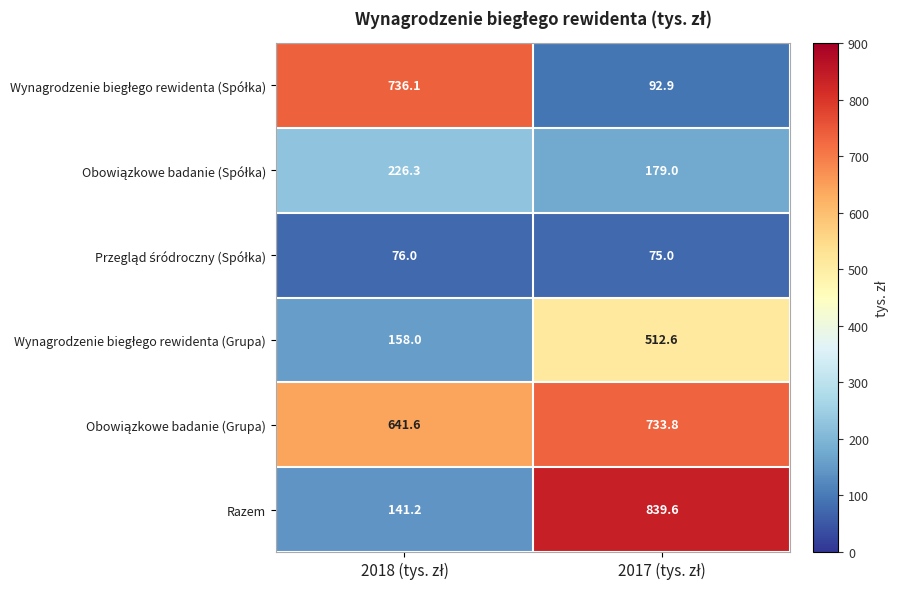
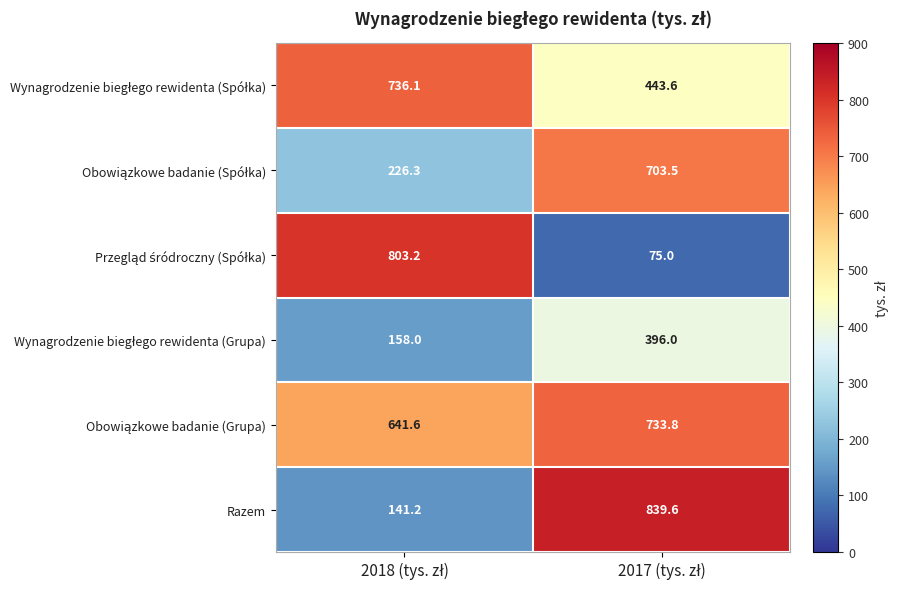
Wynagrodzenie biegłego rewidenta (Spółka), 2017 (tys. zł): 92.9 -> 443.6
Obowiązkowe badanie (Spółka), 2017 (tys. zł): 179.0 -> 703.5
Przegląd śródroczny (Spółka), 2018 (tys. zł): 76.0 -> 803.2
Wynagrodzenie biegłego rewidenta (Grupa), 2017 (tys. zł): 512.6 -> 396.0
